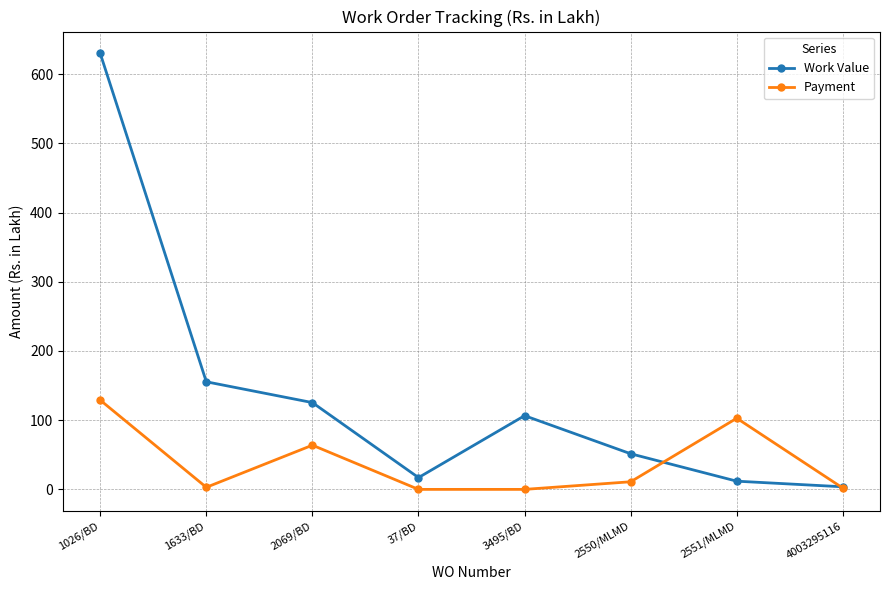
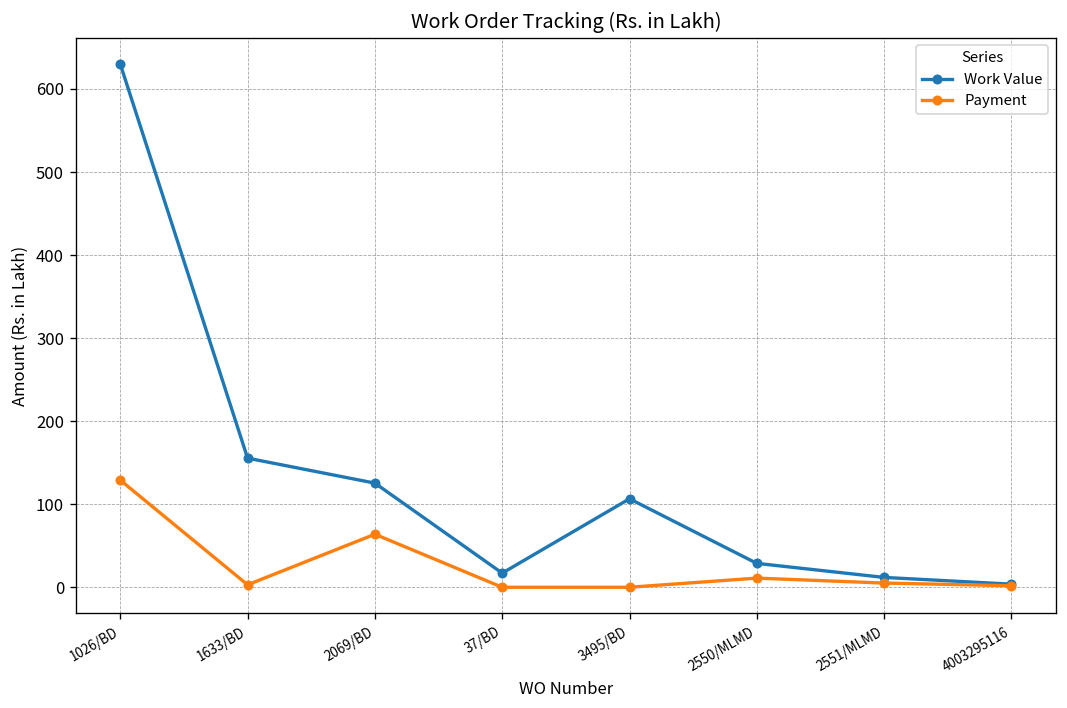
Work Value, 2550/MLMD: 50 -> 30
Payment, 2551/MLMD: 100 -> 10
